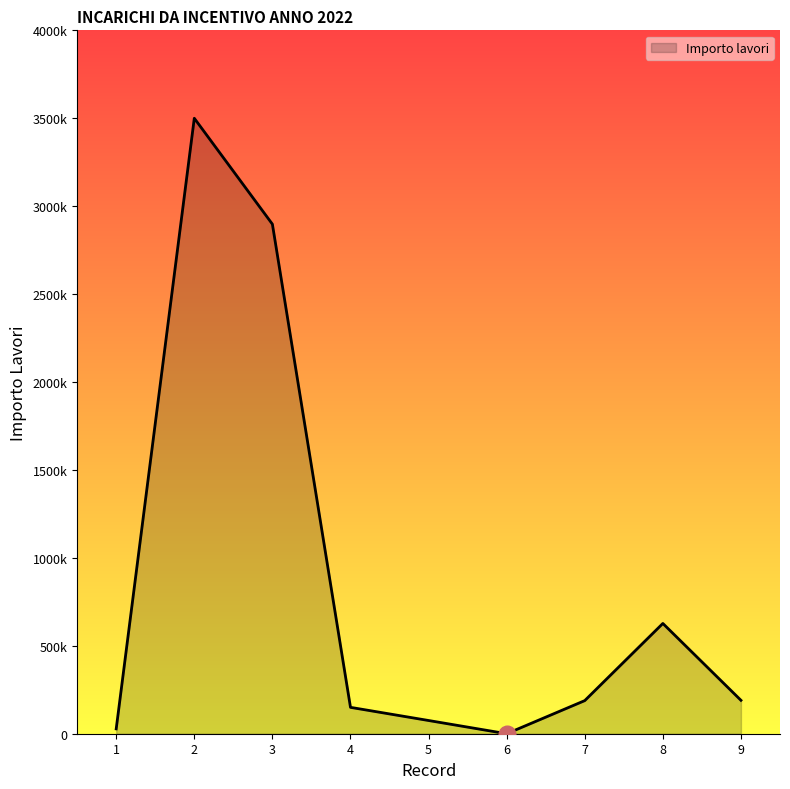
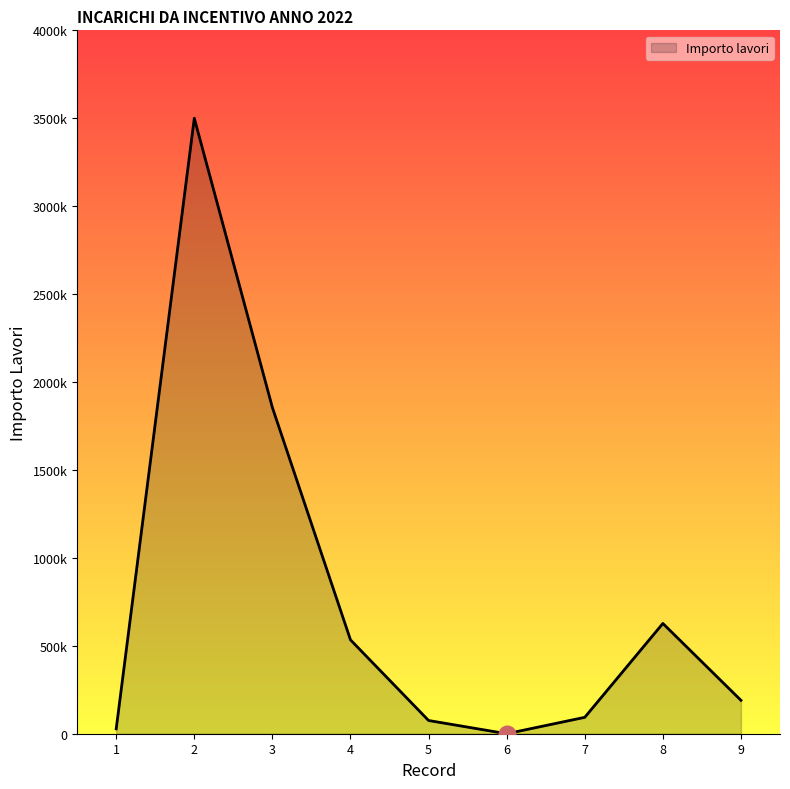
Importo lavori, 3: 2900000 -> 1850000
Importo lavori, 4: 150000 -> 530000
Importo lavori, 7: 190000 -> 90000
